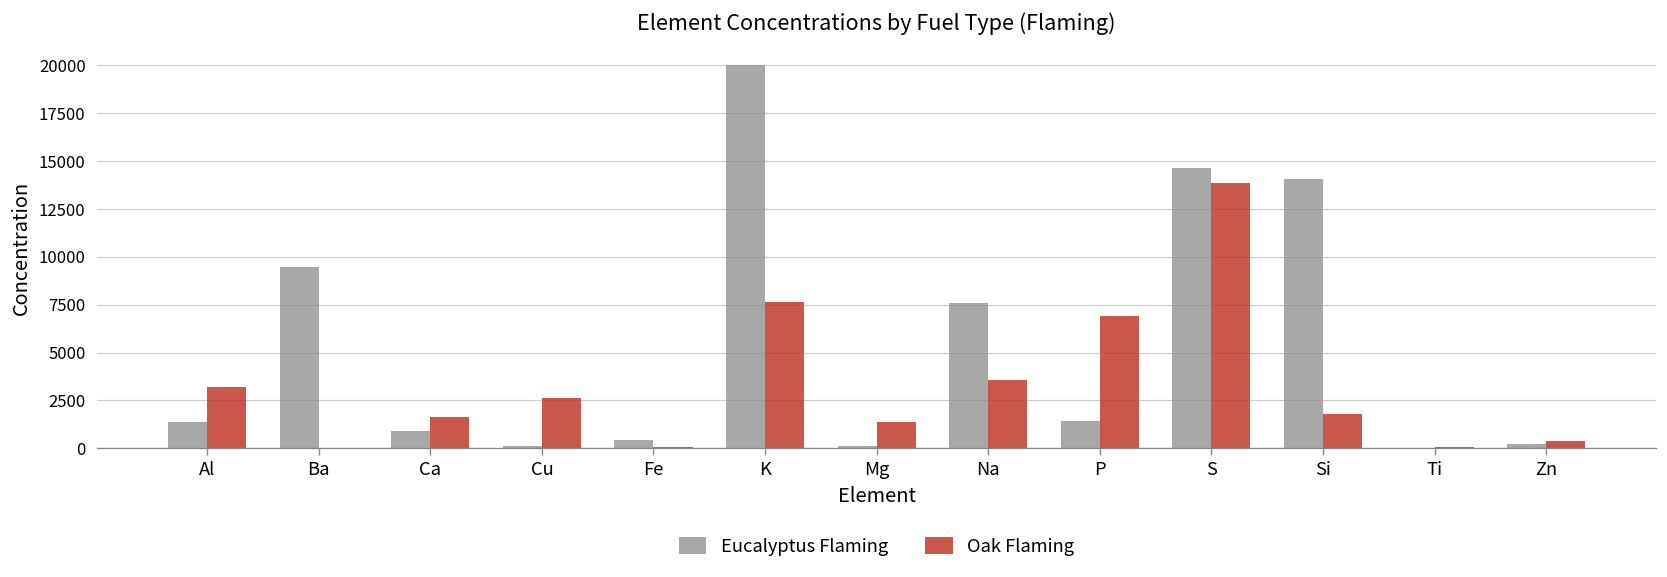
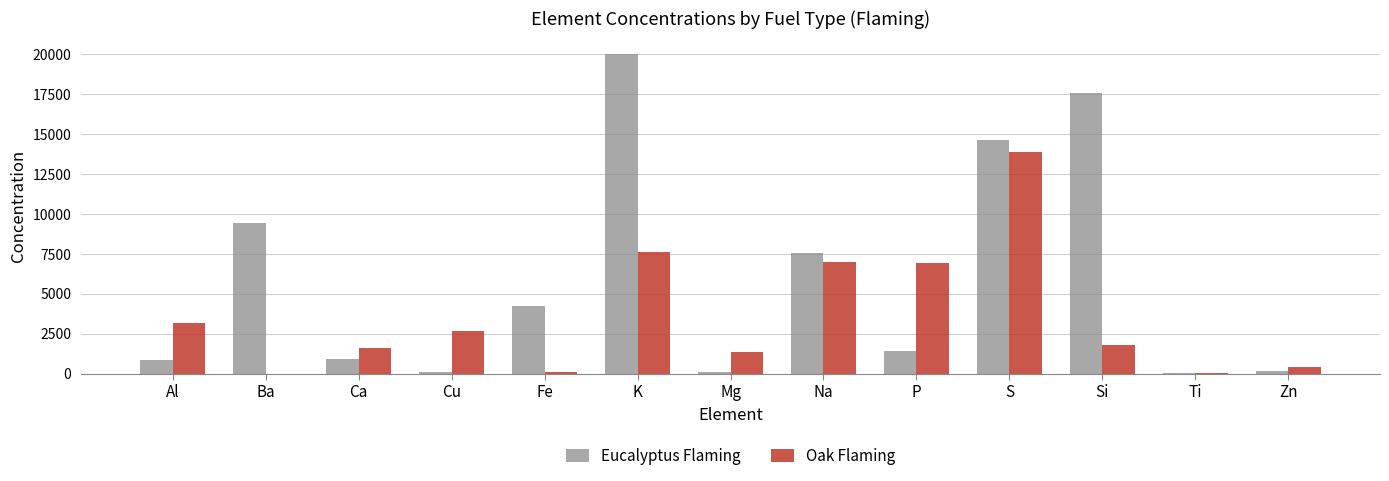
Eucalyptus Flaming, Al: 1400 -> 900
Eucalyptus Flaming, Fe: 400 -> 4200
Oak Flaming, Na: 3500 -> 7000
Eucalyptus Flaming, Si: 14100 -> 17600
